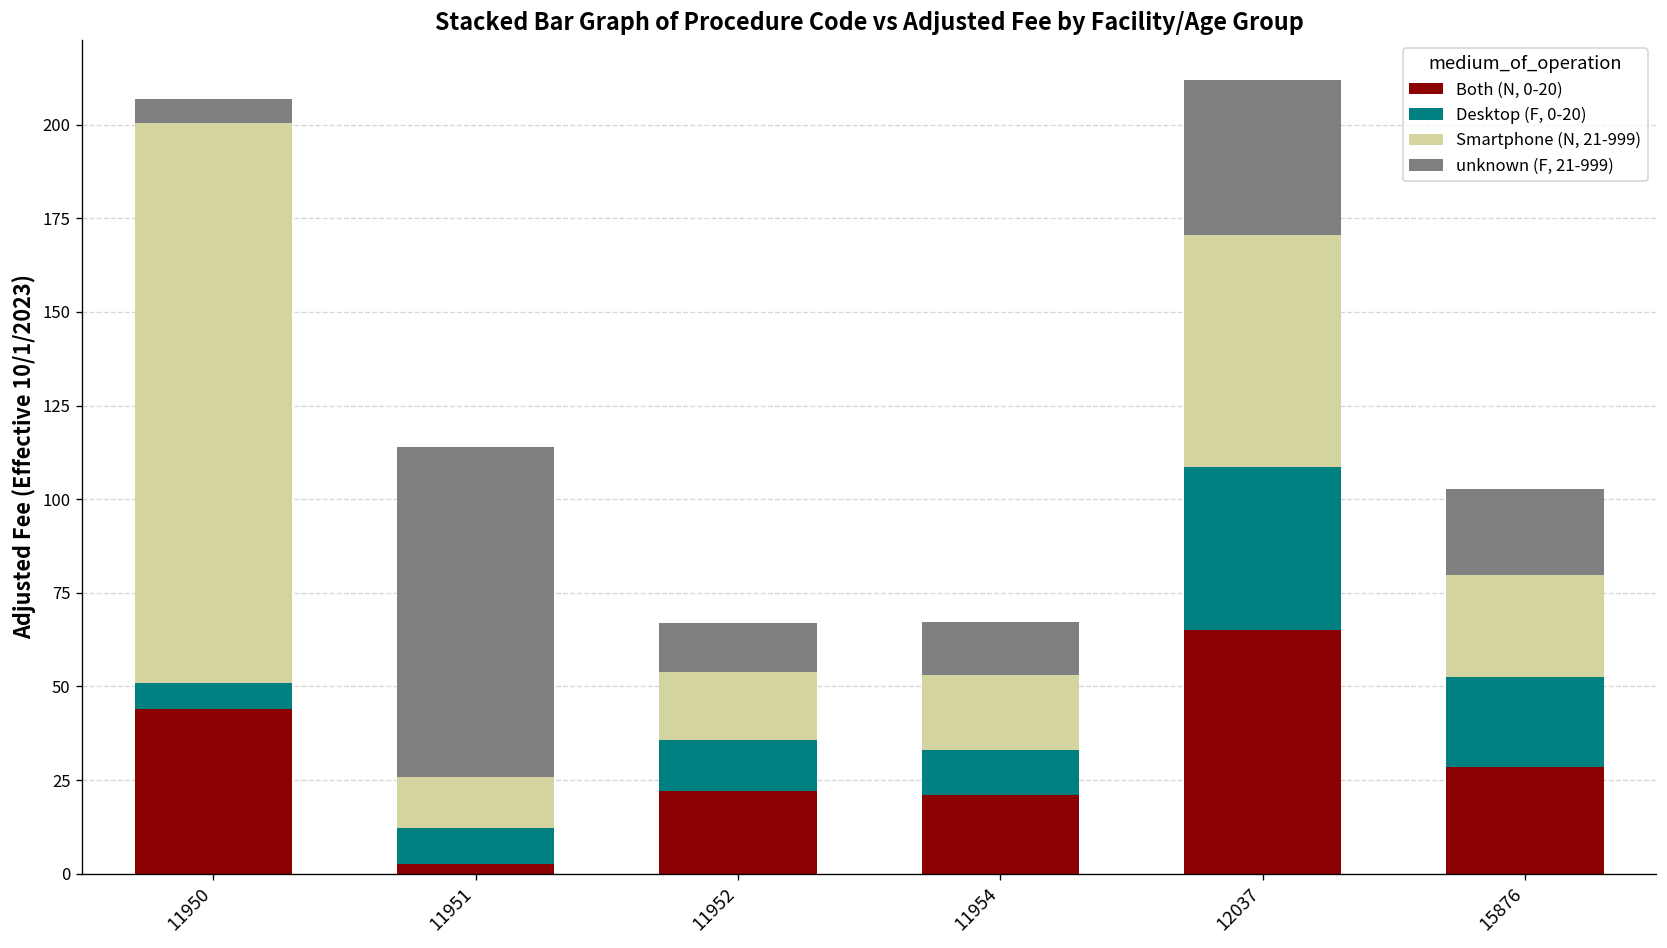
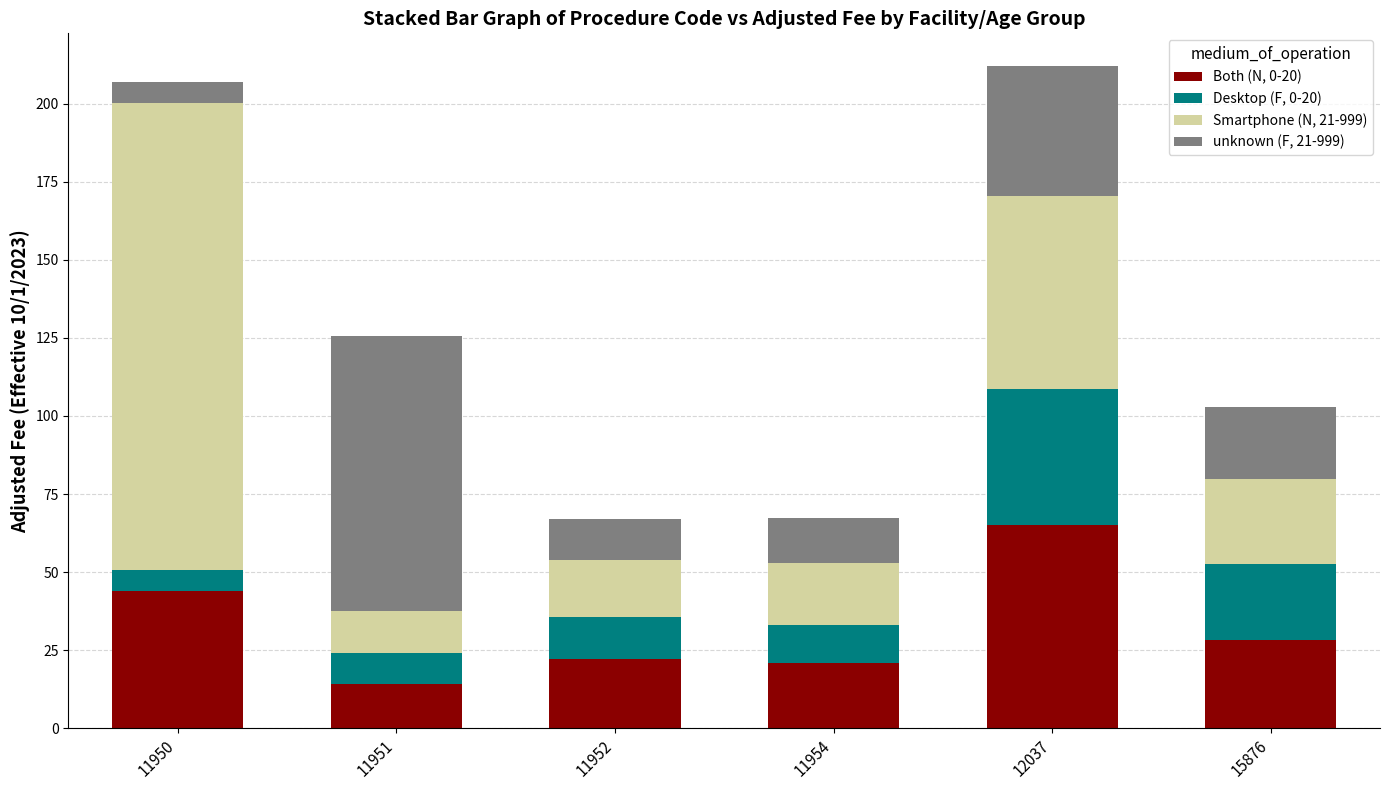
Both (N, 0-20), 11951: 3 -> 14
